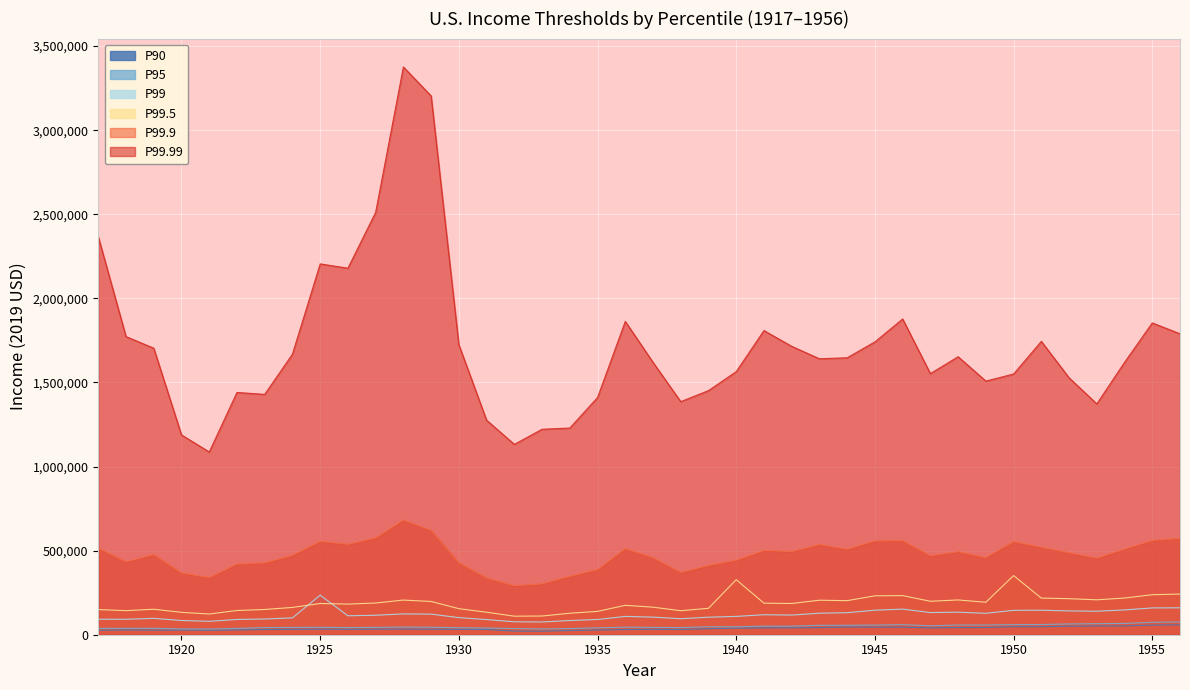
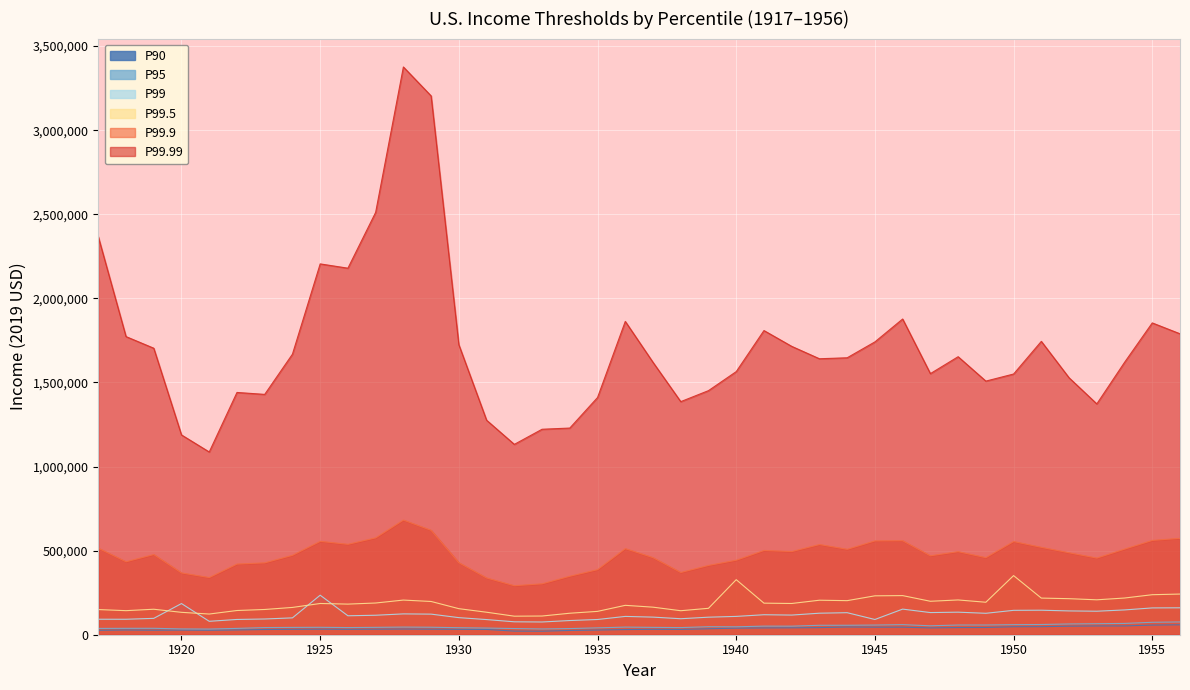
P99, 1920: 80,000 -> 190,000
P99, 1945: 150,000 -> 90,000
